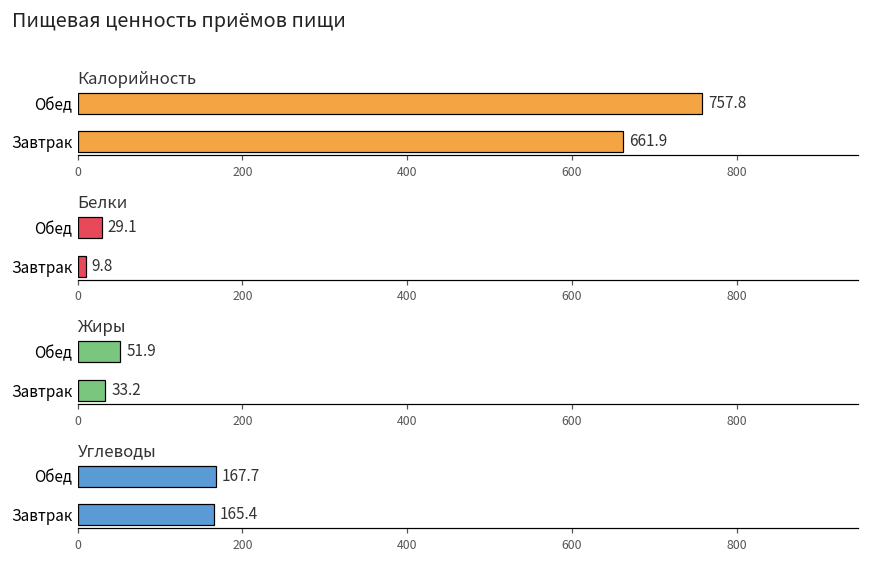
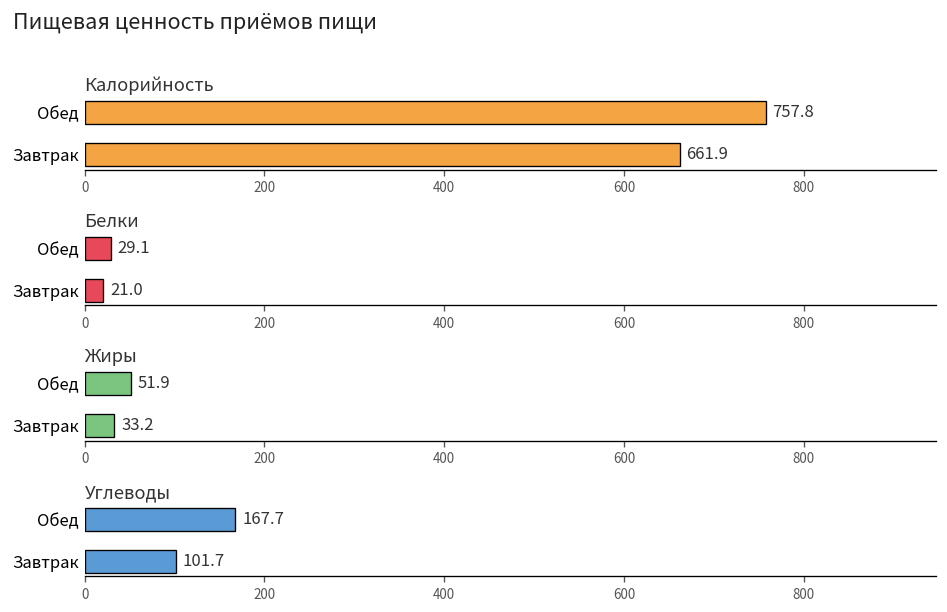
Белки, Завтрак: 9.8 -> 21.0
Углеводы, Завтрак: 165.4 -> 101.7
